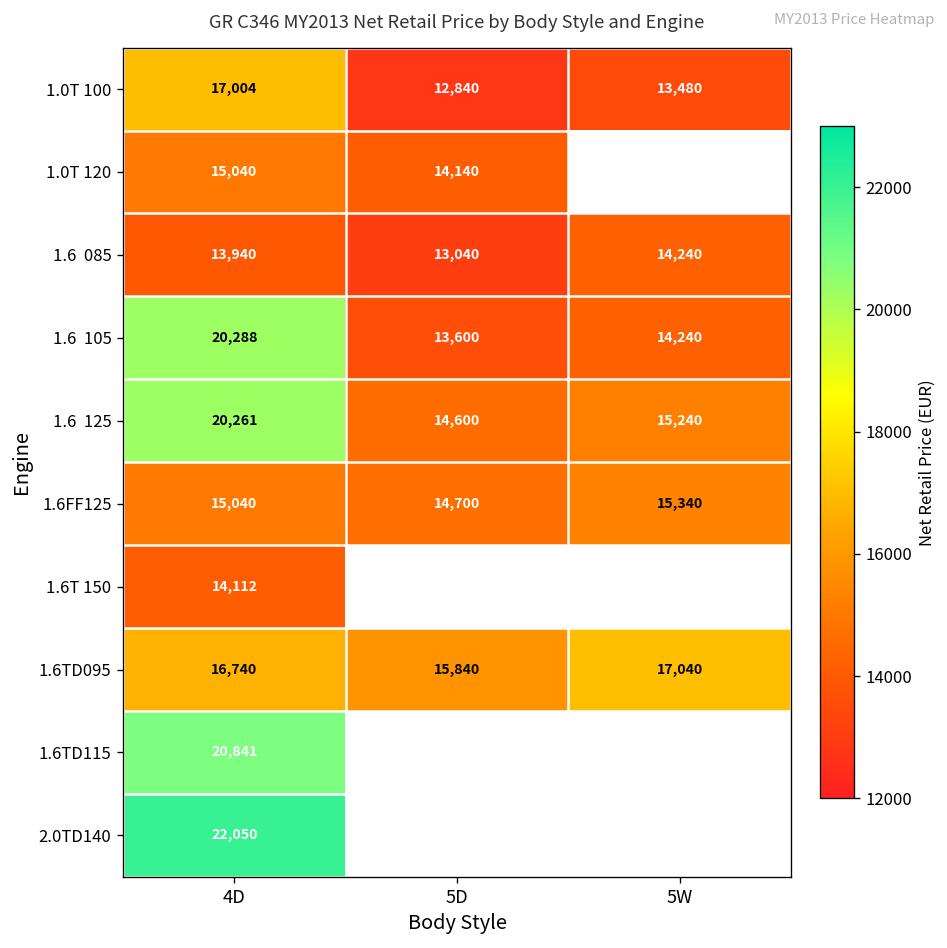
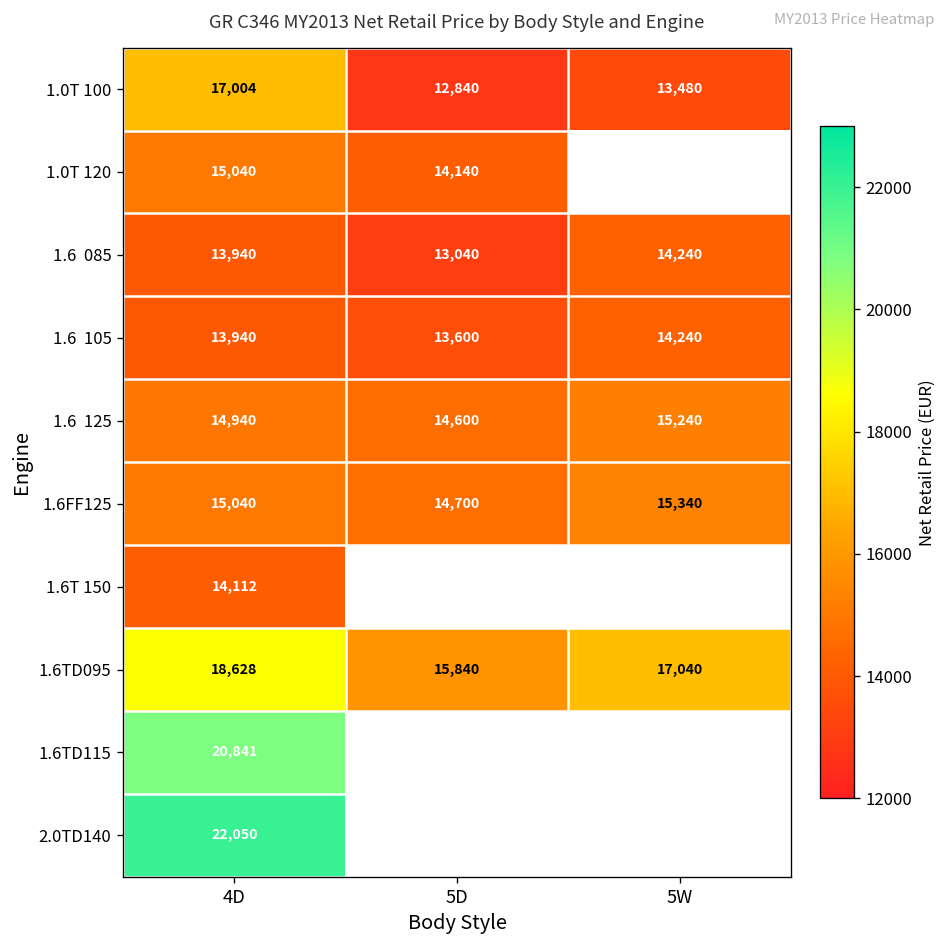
1.6 105, 4D: 20,288 -> 13,940
1.6 125, 4D: 20,261 -> 14,940
1.6TD095, 4D: 16,740 -> 18,628
